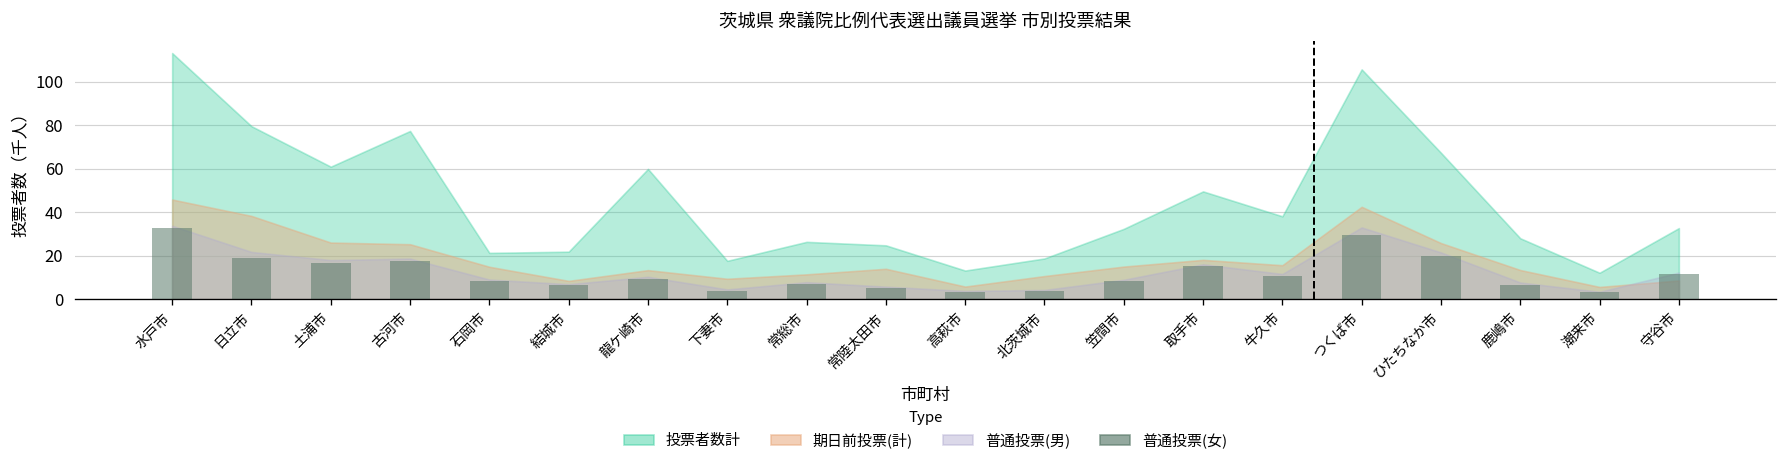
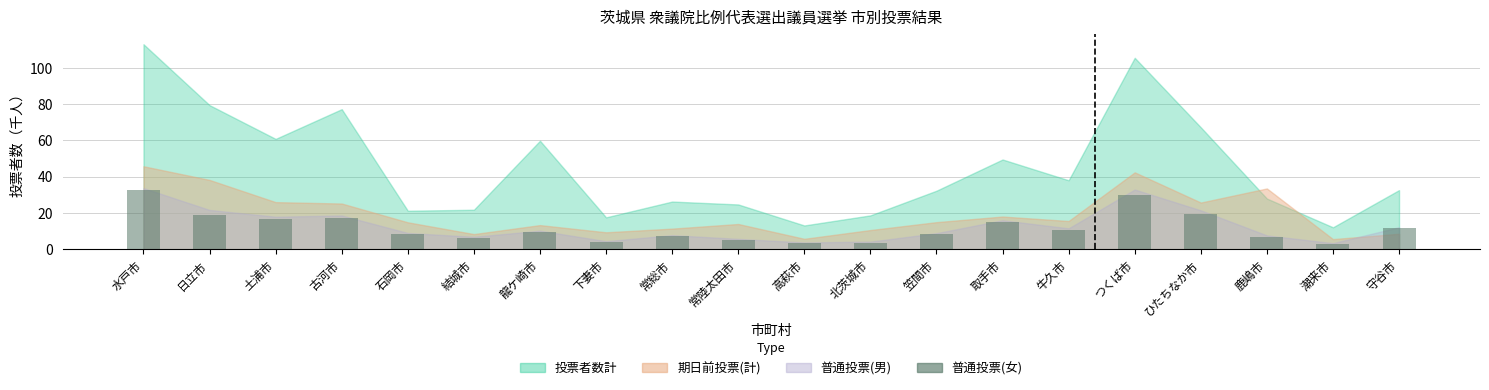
期日前投票(計), 鹿嶋市: 13 -> 34
